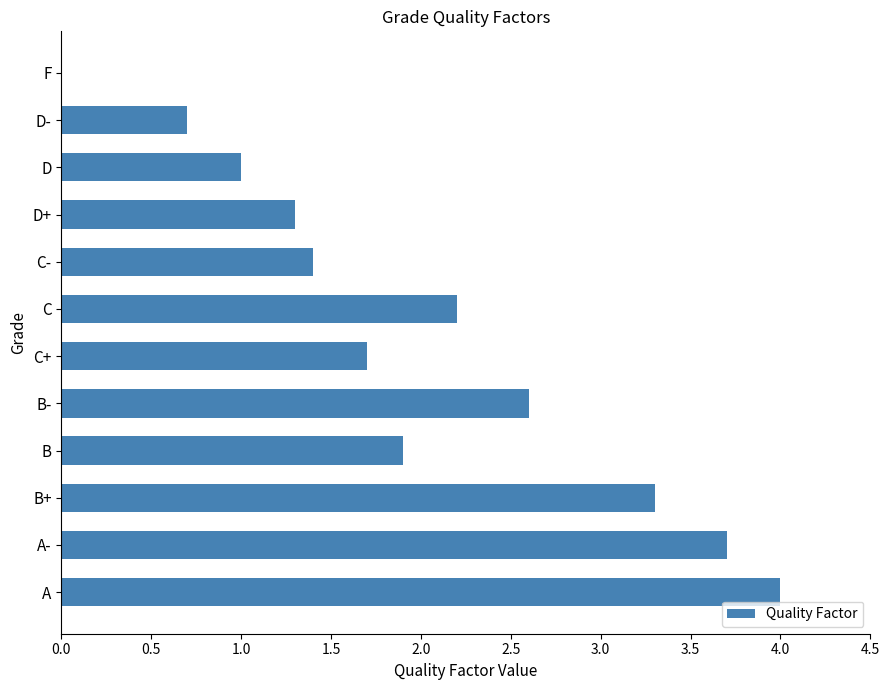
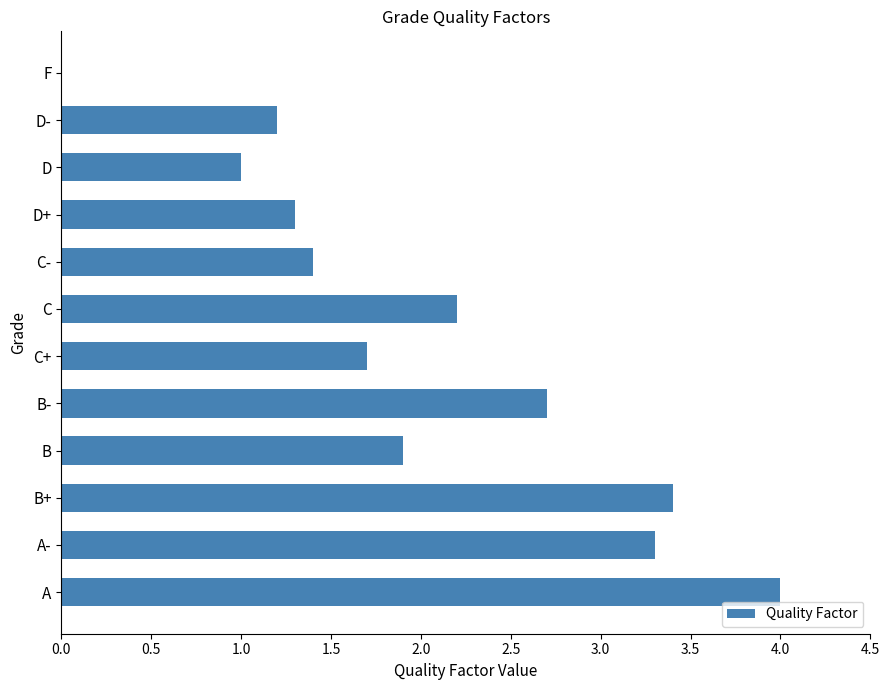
D-: 0.7 -> 1.2
B-: 2.6 -> 2.7
B+: 3.3 -> 3.4
A-: 3.7 -> 3.3
